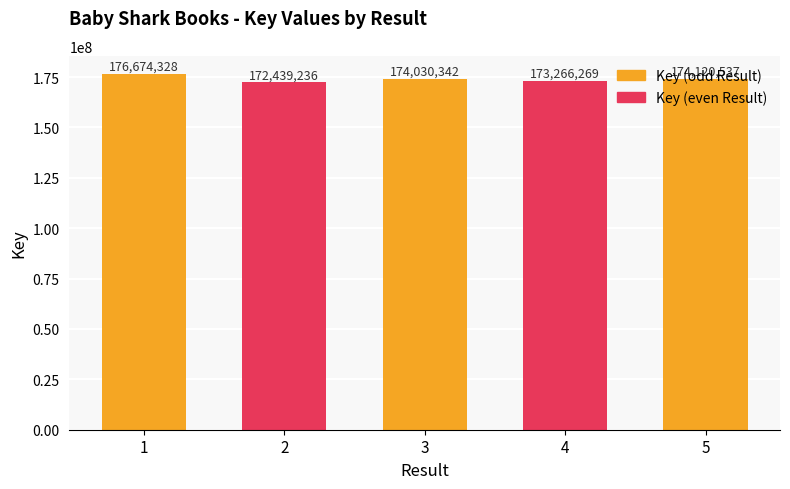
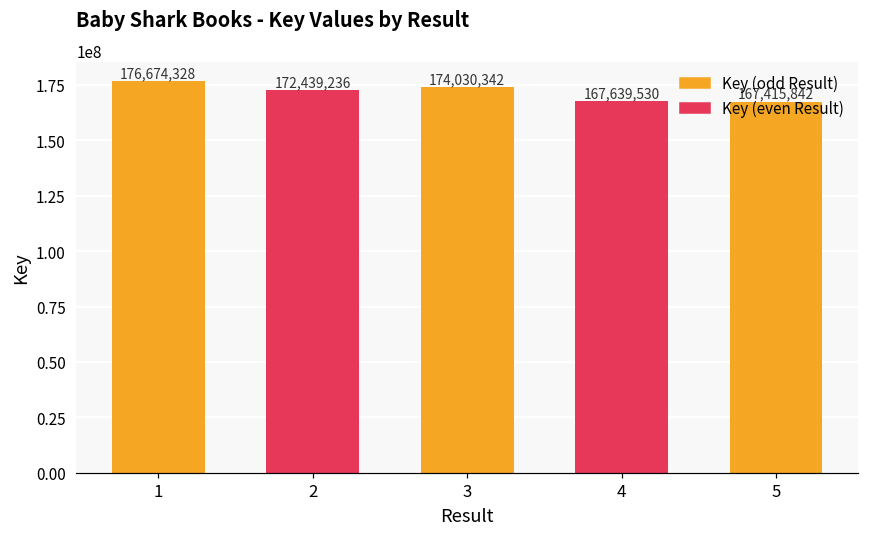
4: 173,266,269 -> 167,639,530
5: 174,120,537 -> 167,415,842
